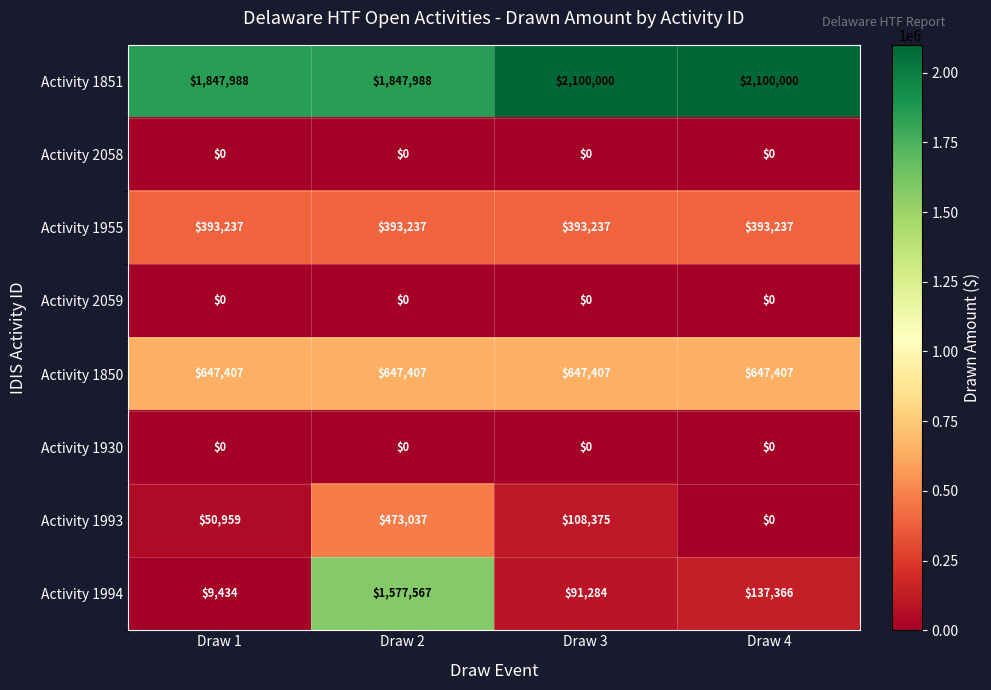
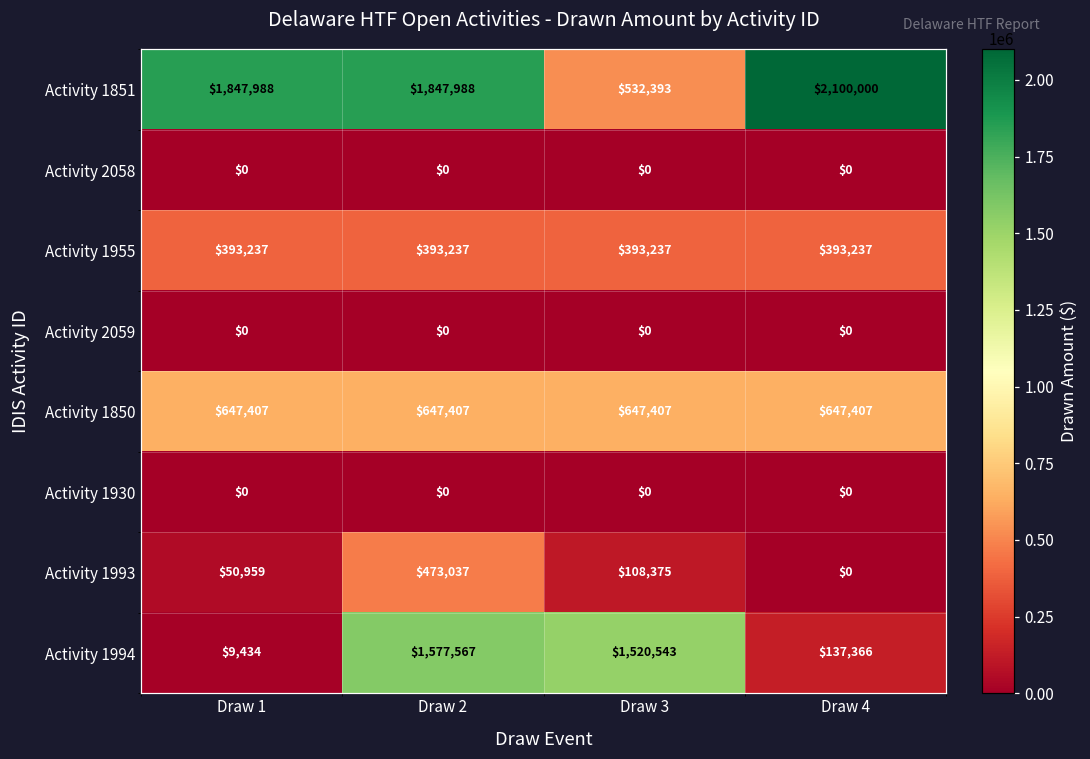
Activity 1851, Draw 3: $2,100,000 -> $532,393
Activity 1994, Draw 3: $91,284 -> $1,520,543
